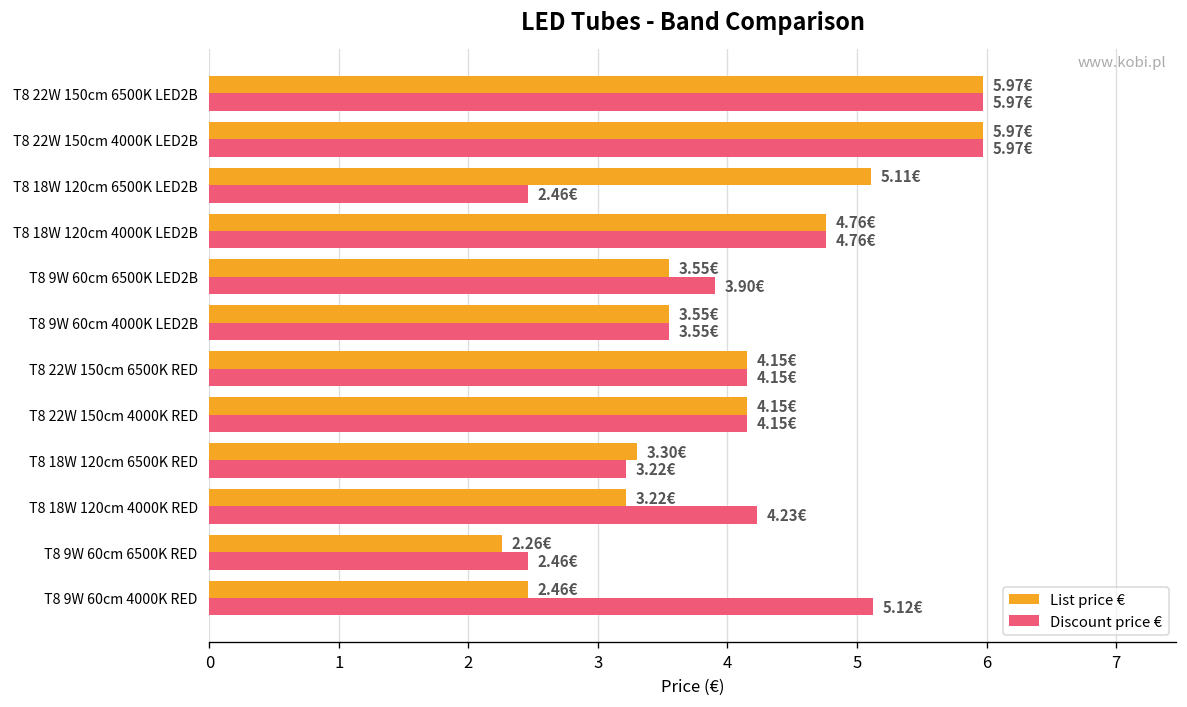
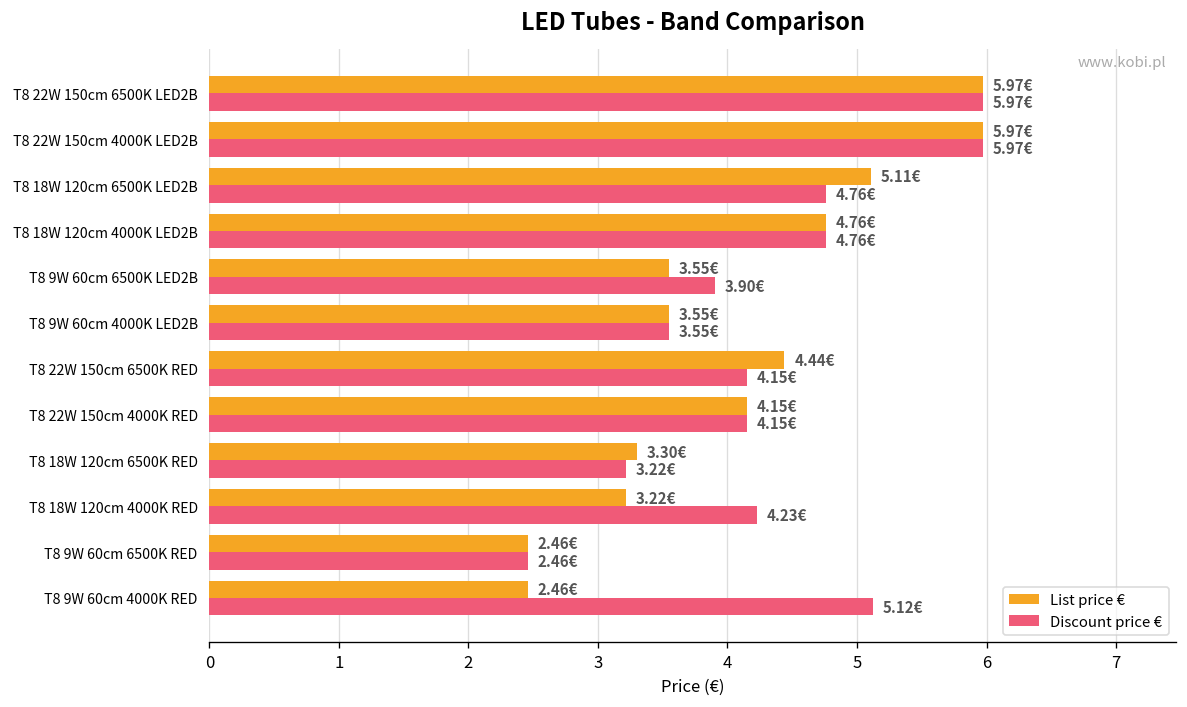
Discount price €, T8 18W 120cm 6500K LED2B: 2.46€ -> 4.76€
List price €, T8 22W 150cm 6500K RED: 4.15€ -> 4.44€
List price €, T8 9W 60cm 6500K RED: 2.26€ -> 2.46€
